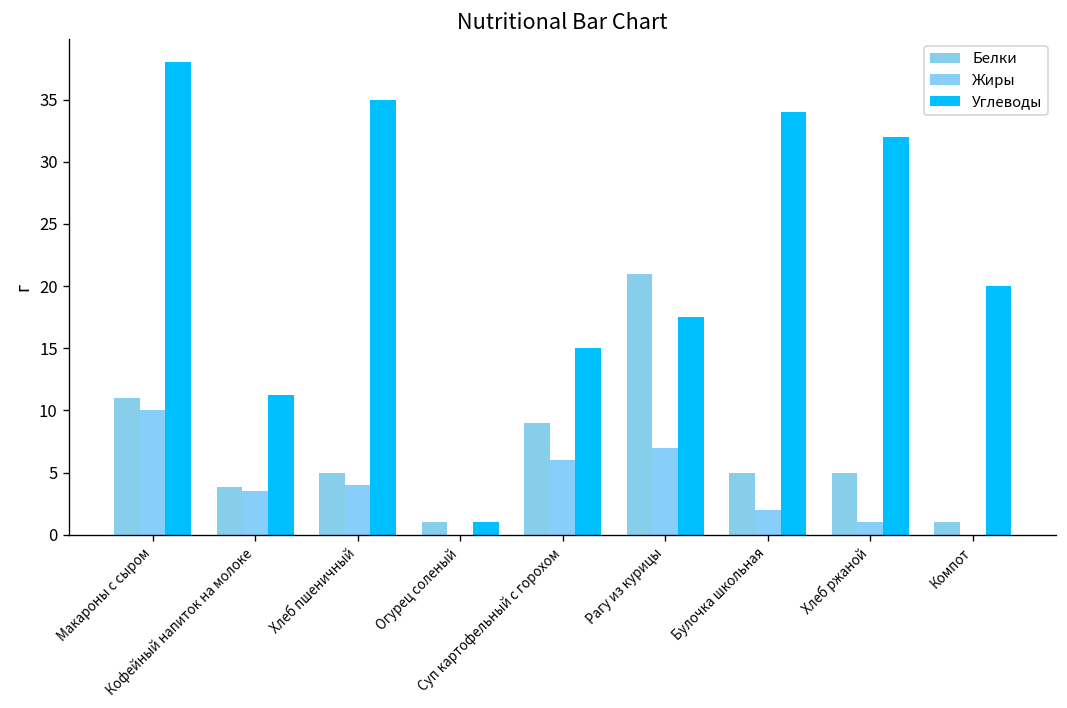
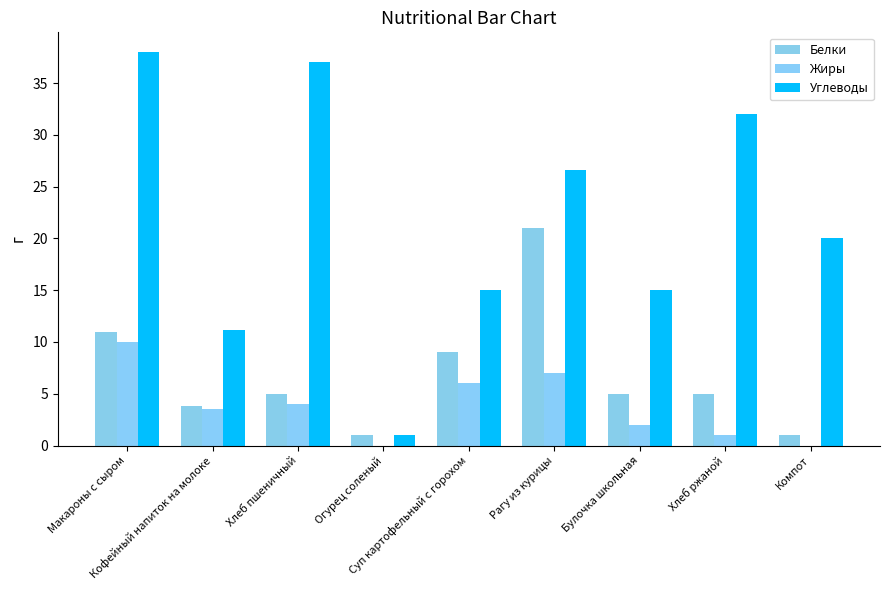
Углеводы, Хлеб пшеничный: 35 -> 37
Углеводы, Рагу из курицы: 17.5 -> 26.6
Углеводы, Булочка школьная: 34 -> 15
